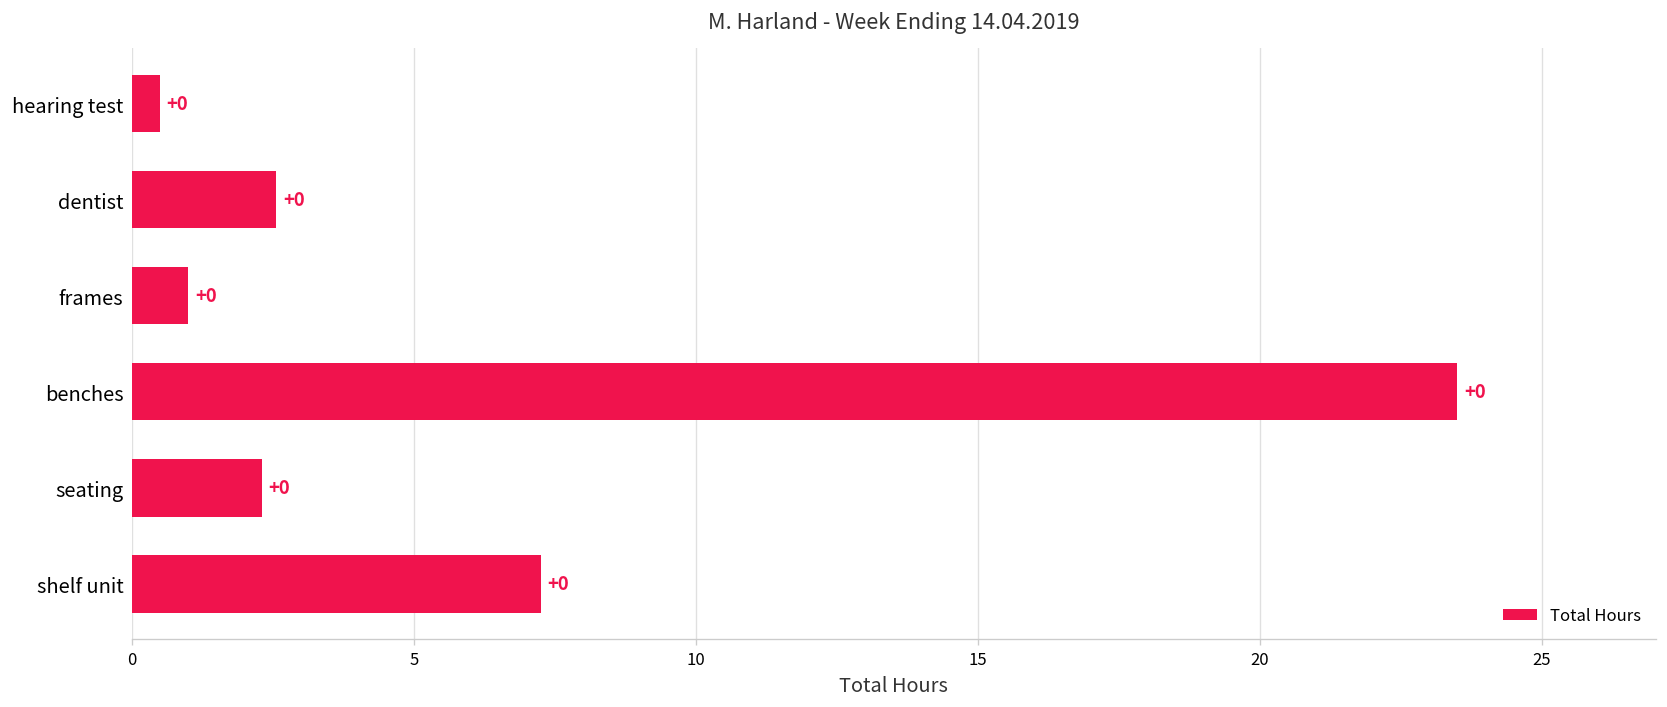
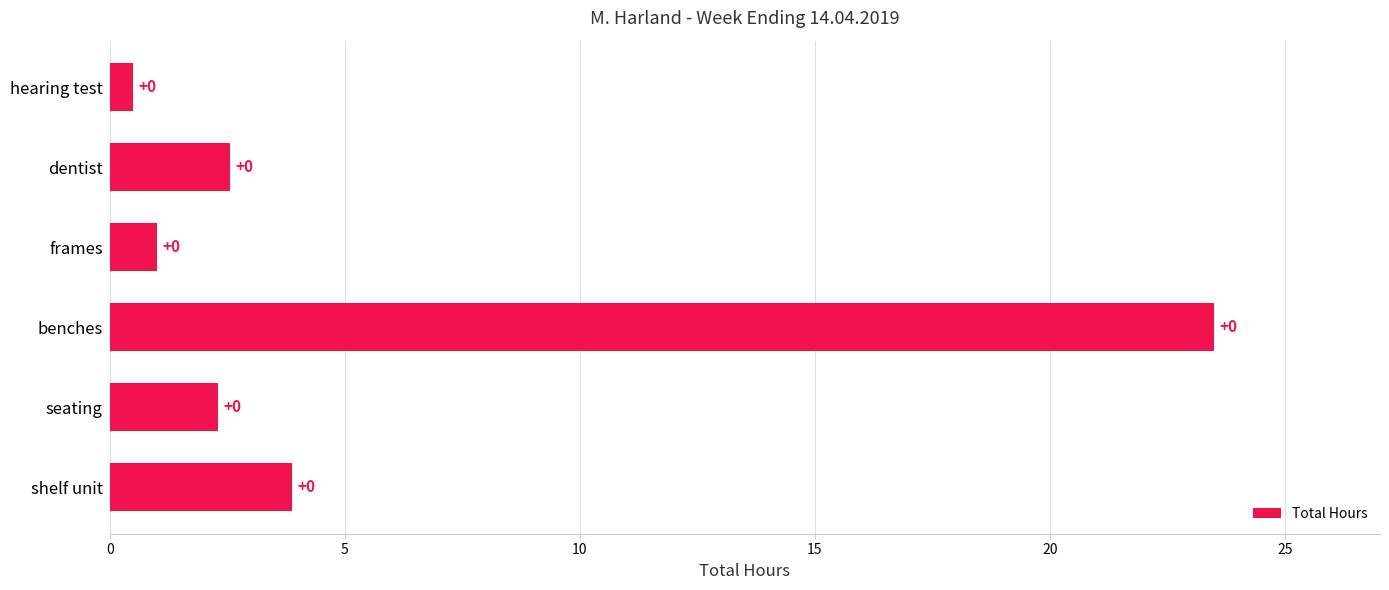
shelf unit: 7.3 -> 3.9
